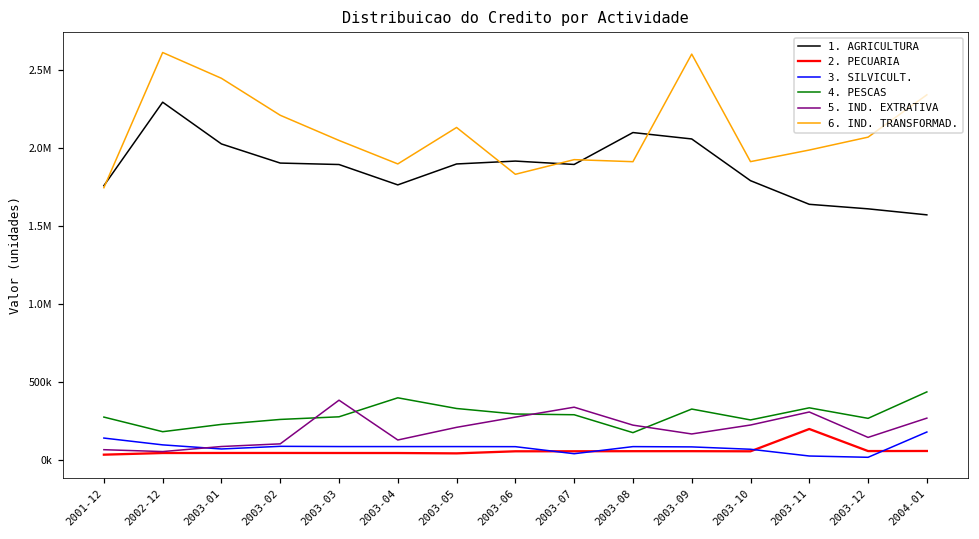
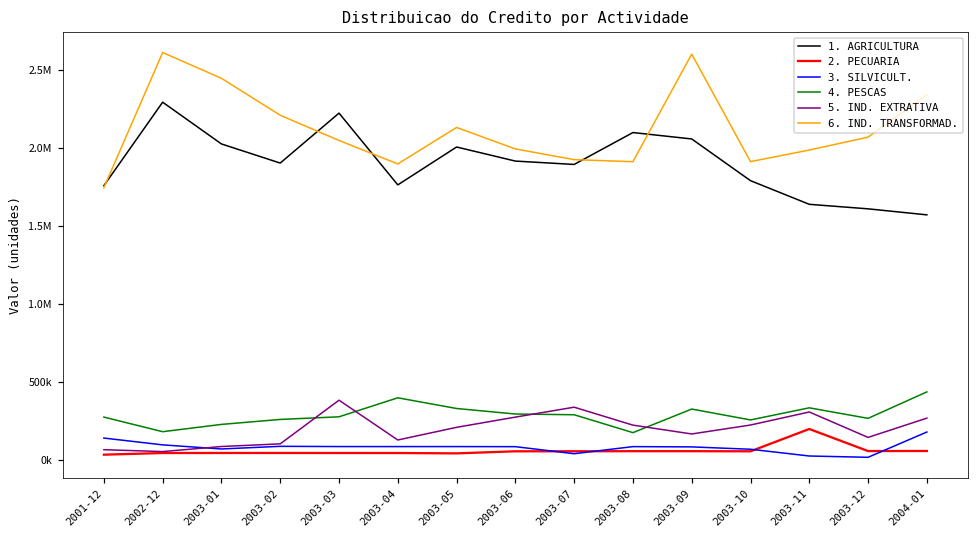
1. AGRICULTURA, 2003-03: 1890000 -> 2220000
1. AGRICULTURA, 2003-05: 1890000 -> 2000000
6. IND. TRANSFORMAD., 2003-06: 1830000 -> 1990000
